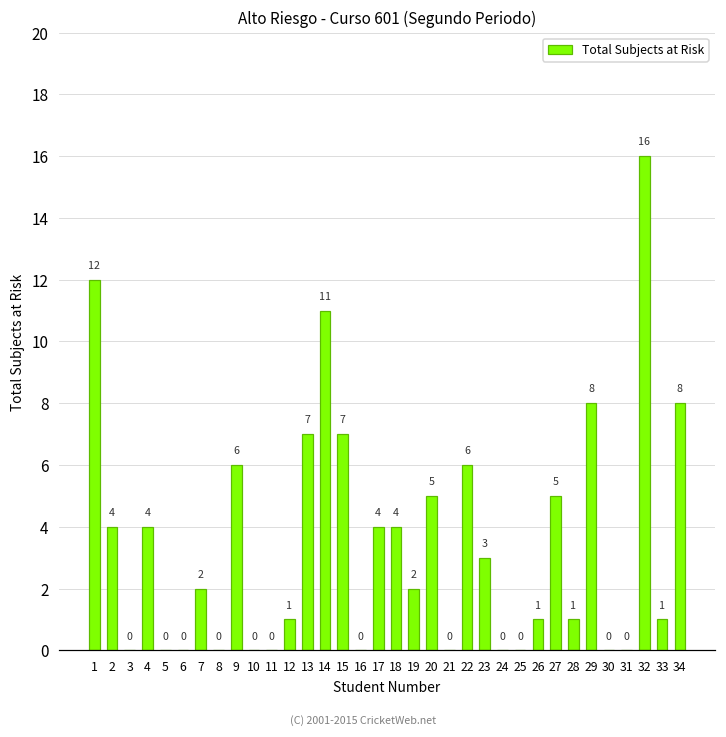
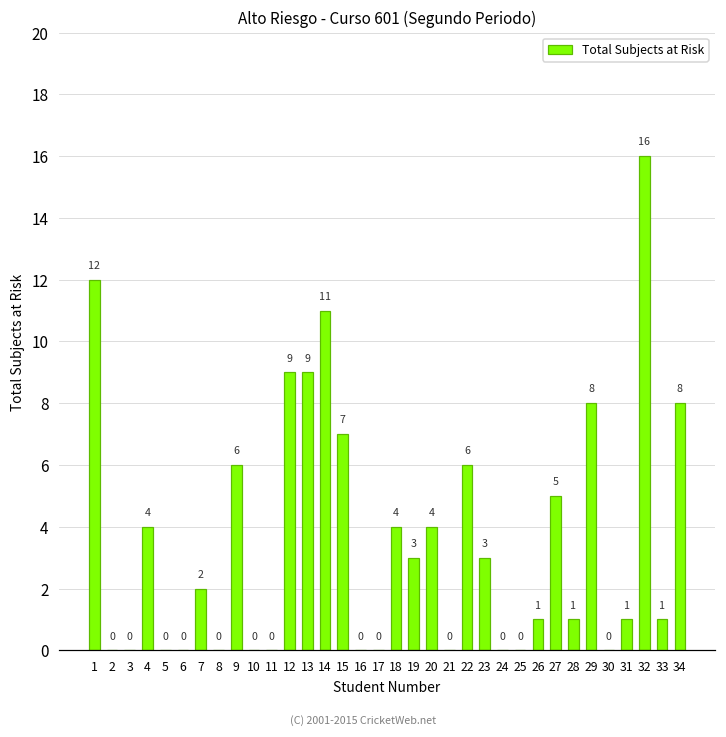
2: 4 -> 0
12: 1 -> 9
13: 7 -> 9
17: 4 -> 0
19: 2 -> 3
20: 5 -> 4
31: 0 -> 1
